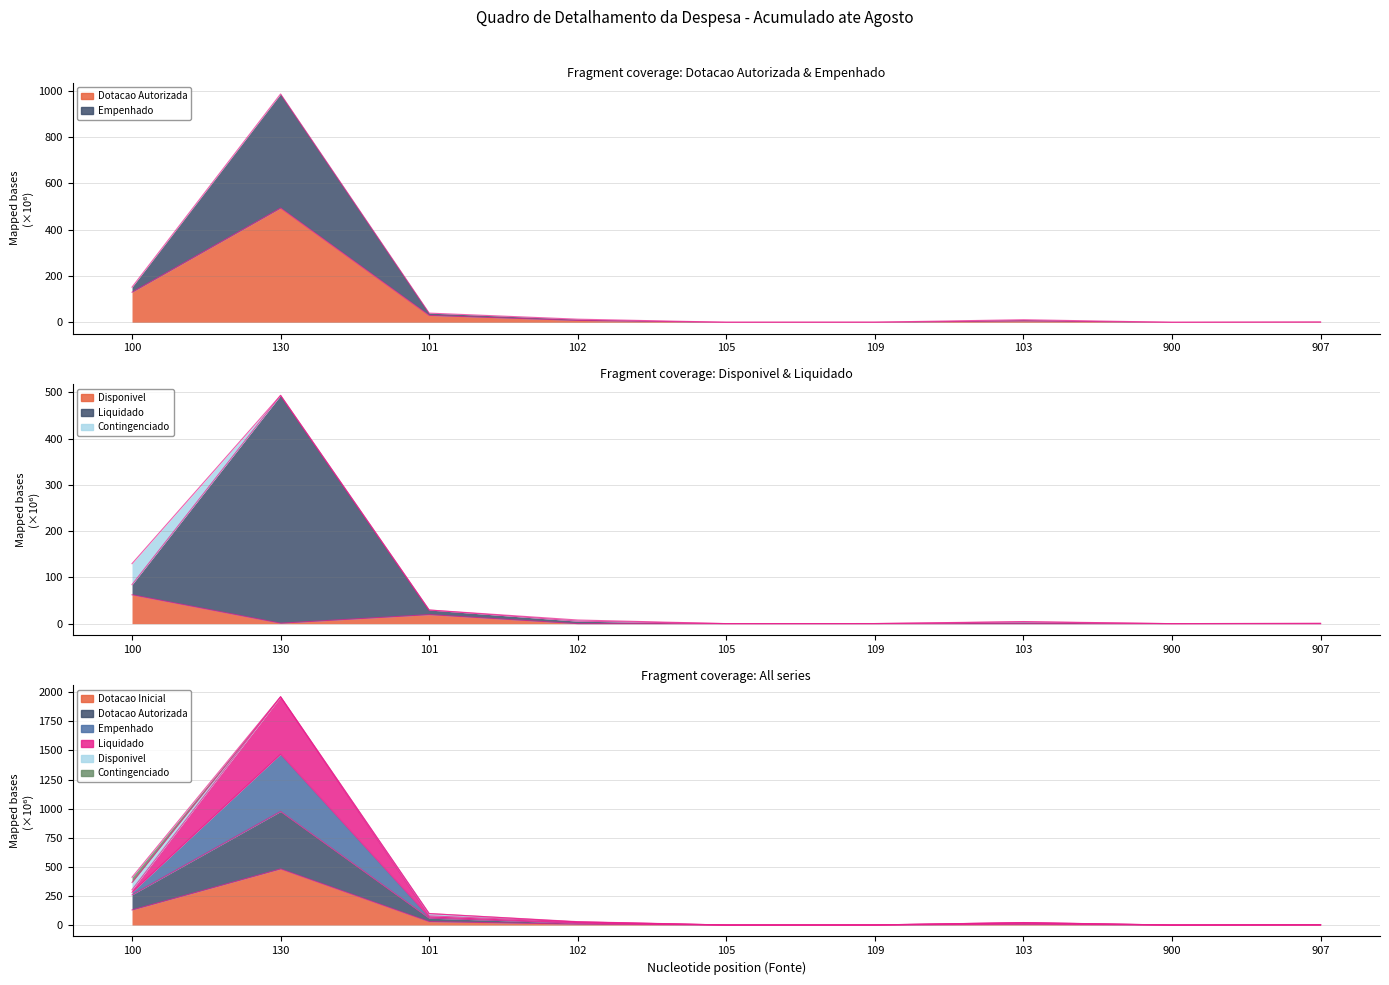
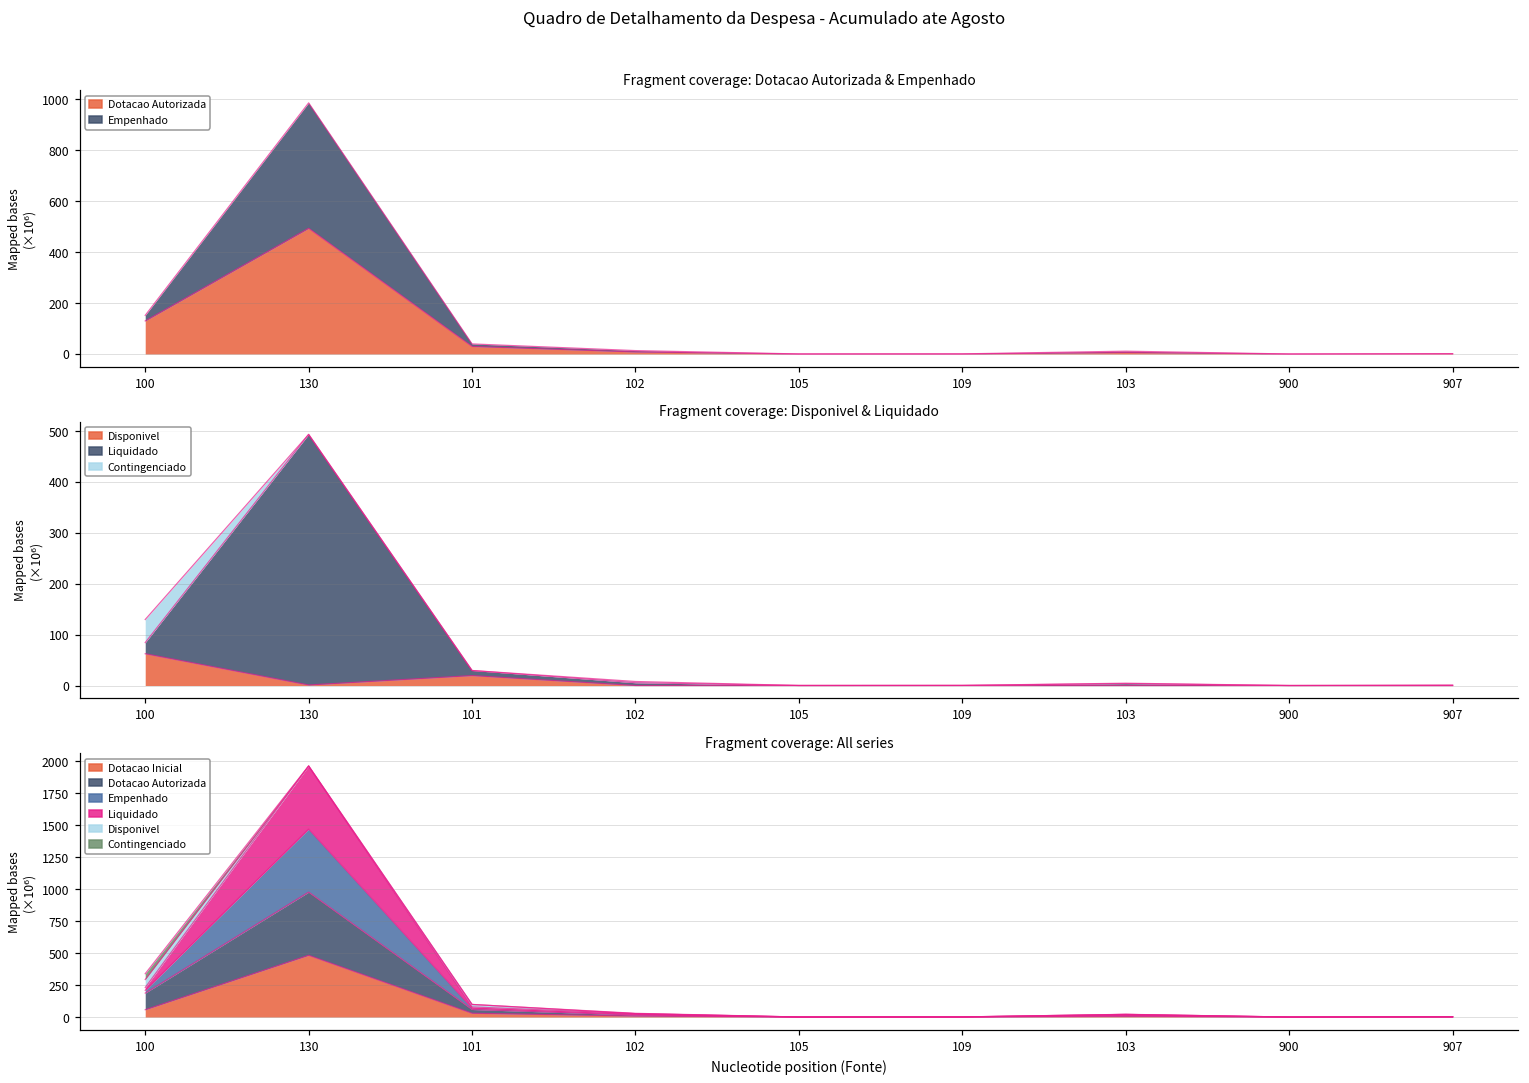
Fragment coverage: All series, Dotacao Inicial, 100: 130 -> 60
